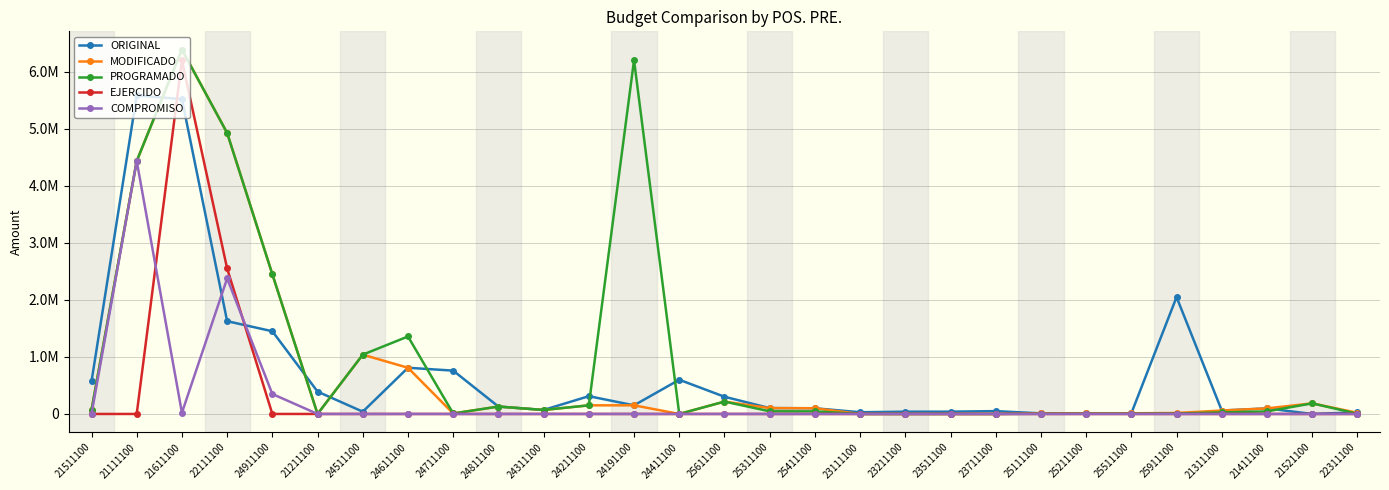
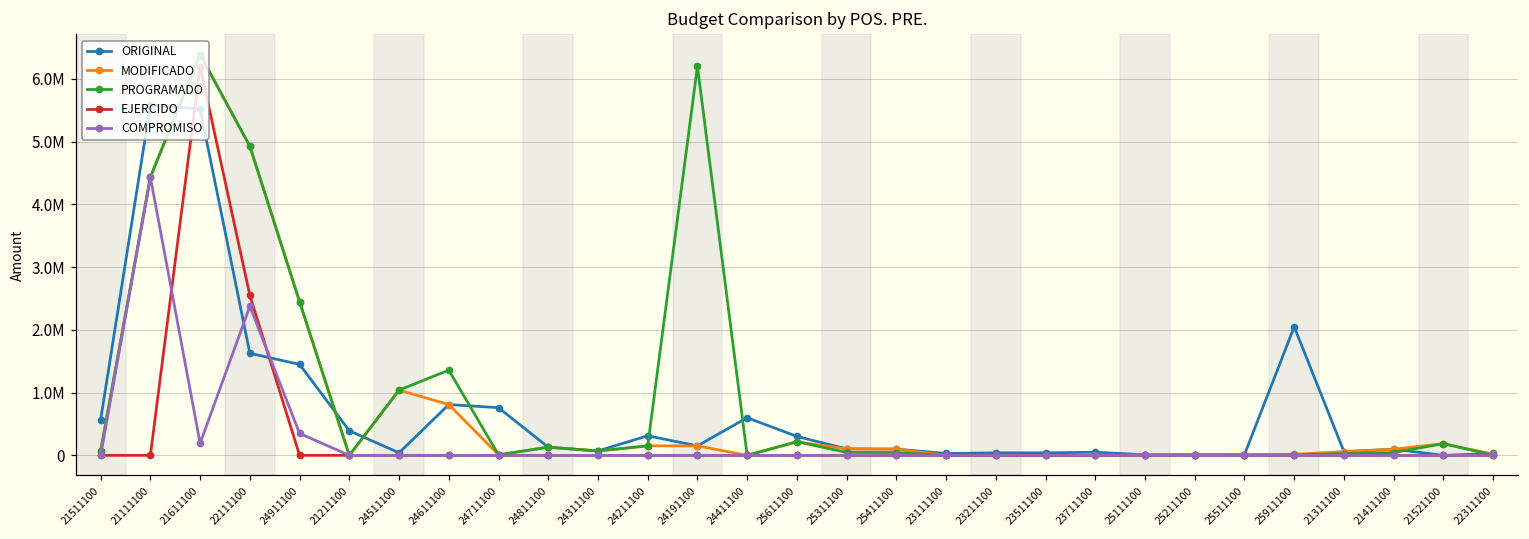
COMPROMISO, 21611100: 0 -> 200000
